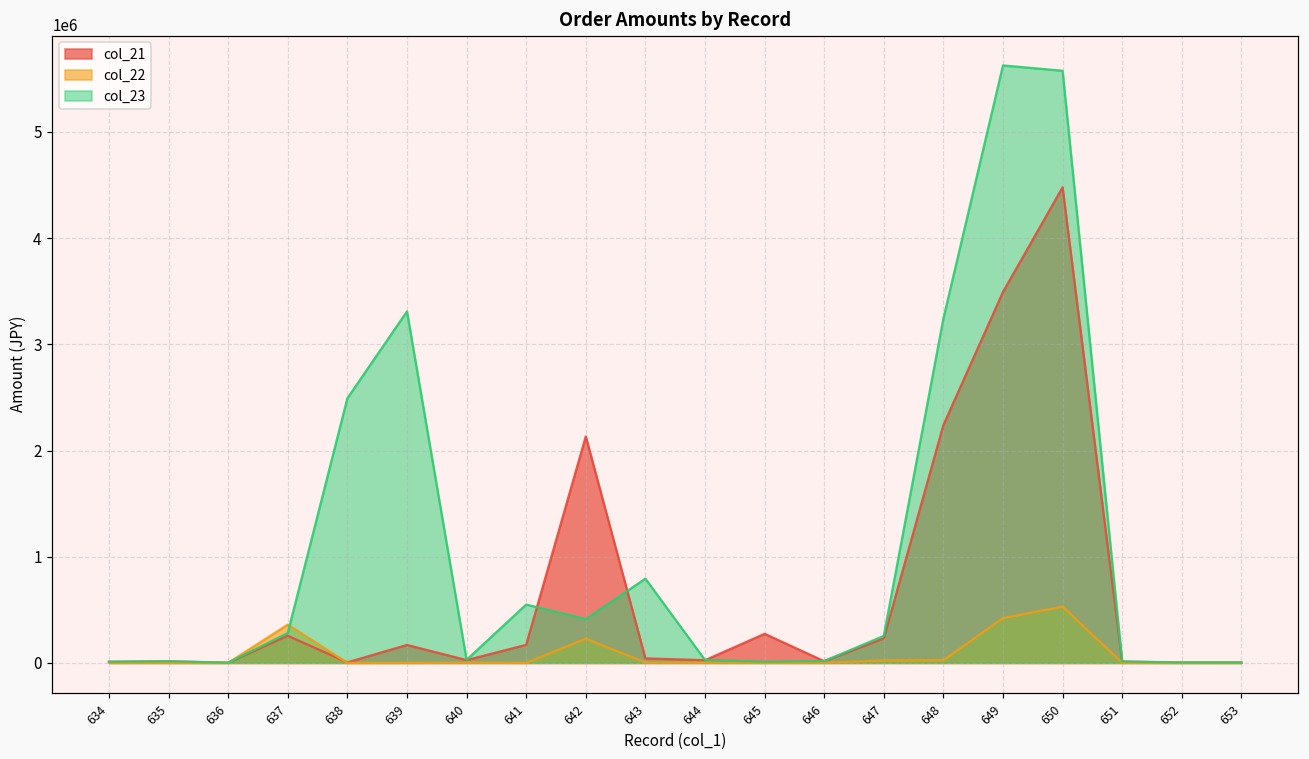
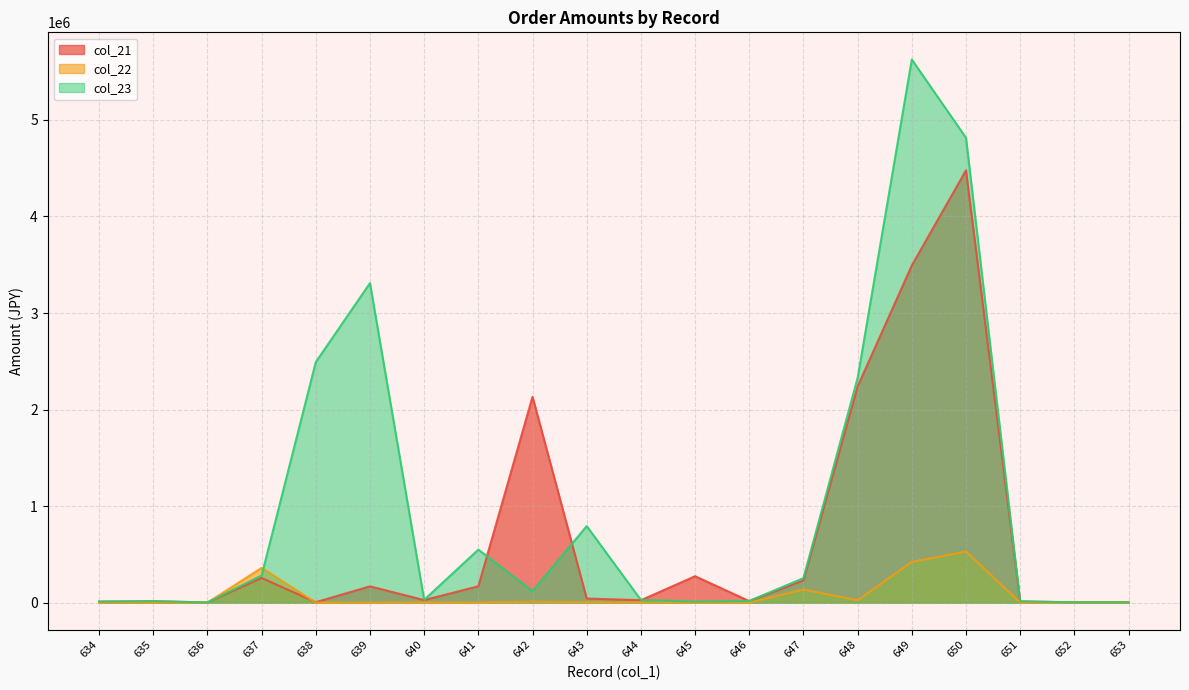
col_22, 642: 200000 -> 0
col_23, 642: 400000 -> 100000
col_22, 647: 0 -> 100000
col_23, 648: 3200000 -> 2300000
col_23, 650: 5600000 -> 4800000
